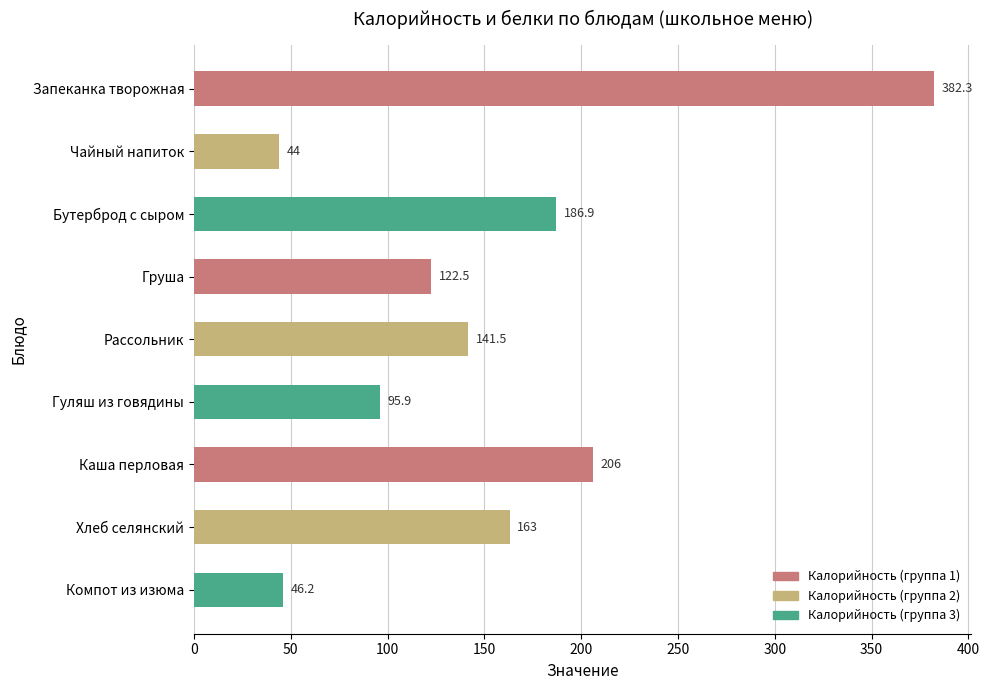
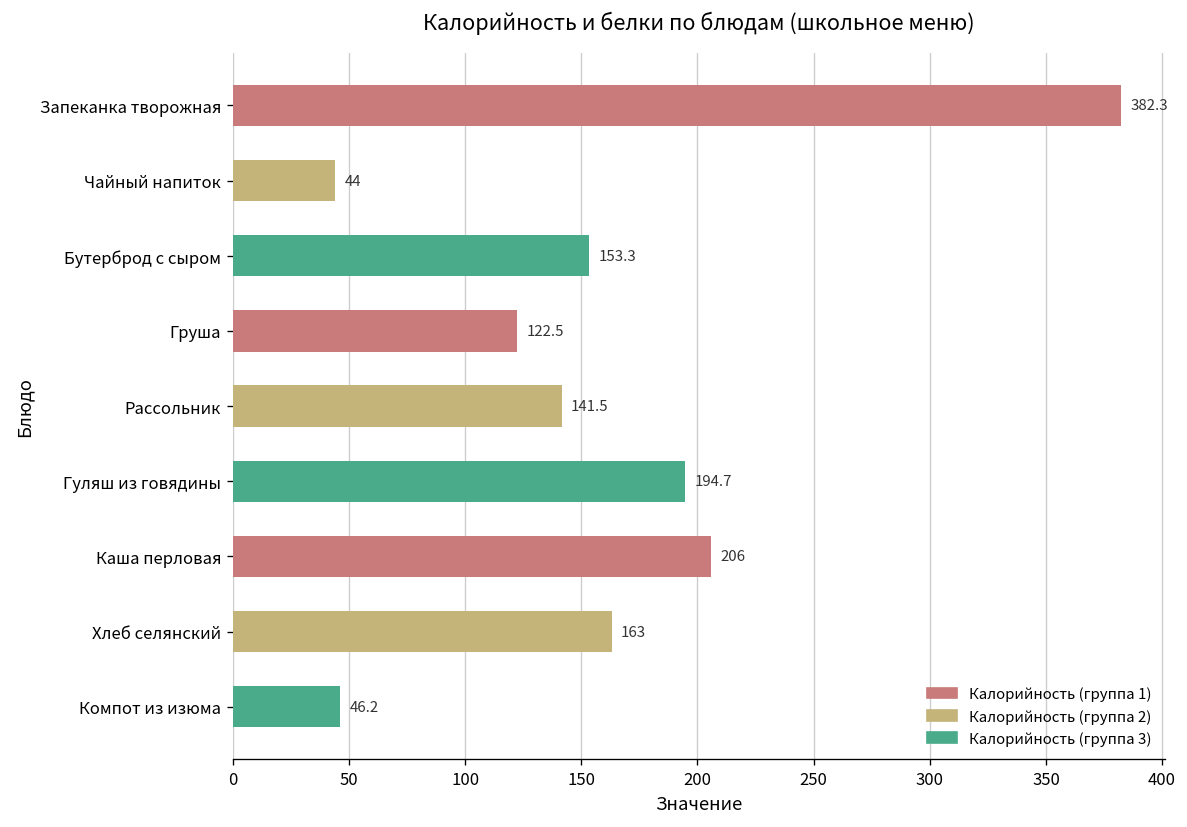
Бутерброд с сыром: 186.9 -> 153.3
Гуляш из говядины: 95.9 -> 194.7
